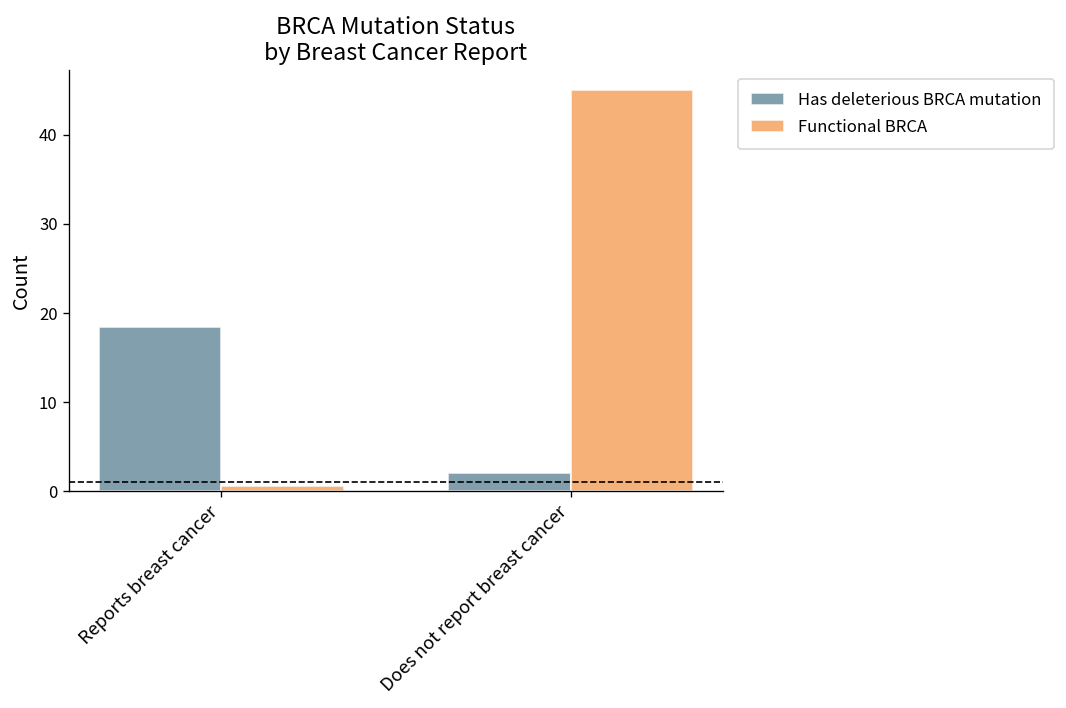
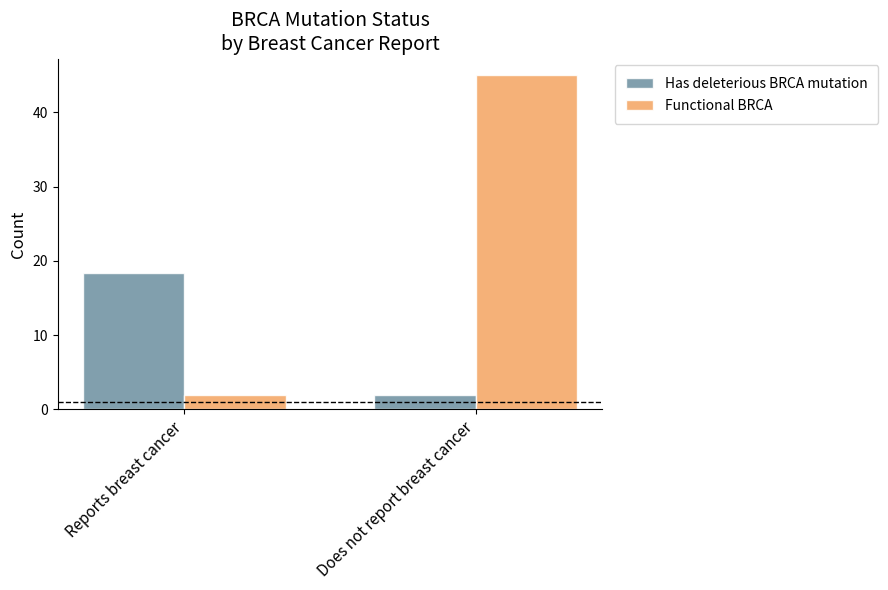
Functional BRCA, Reports breast cancer: 1 -> 2
